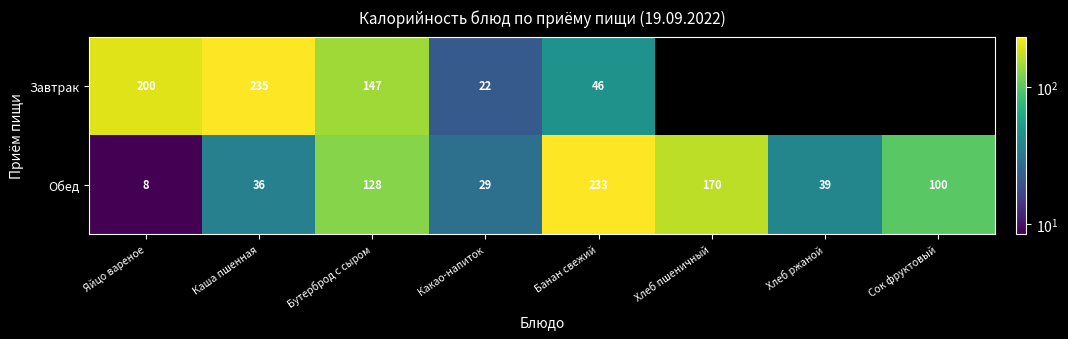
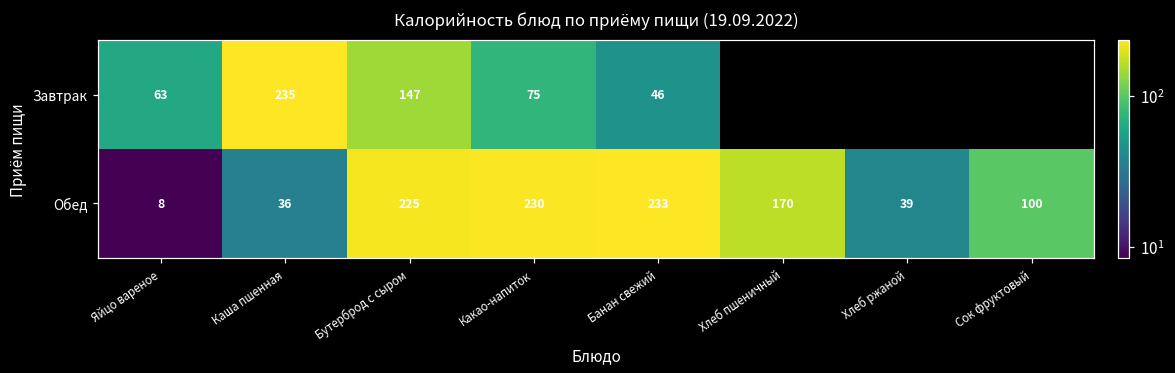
Завтрак, Яйцо вареное: 200 -> 63
Завтрак, Какао-напиток: 22 -> 75
Обед, Бутерброд с сыром: 128 -> 225
Обед, Какао-напиток: 29 -> 230
